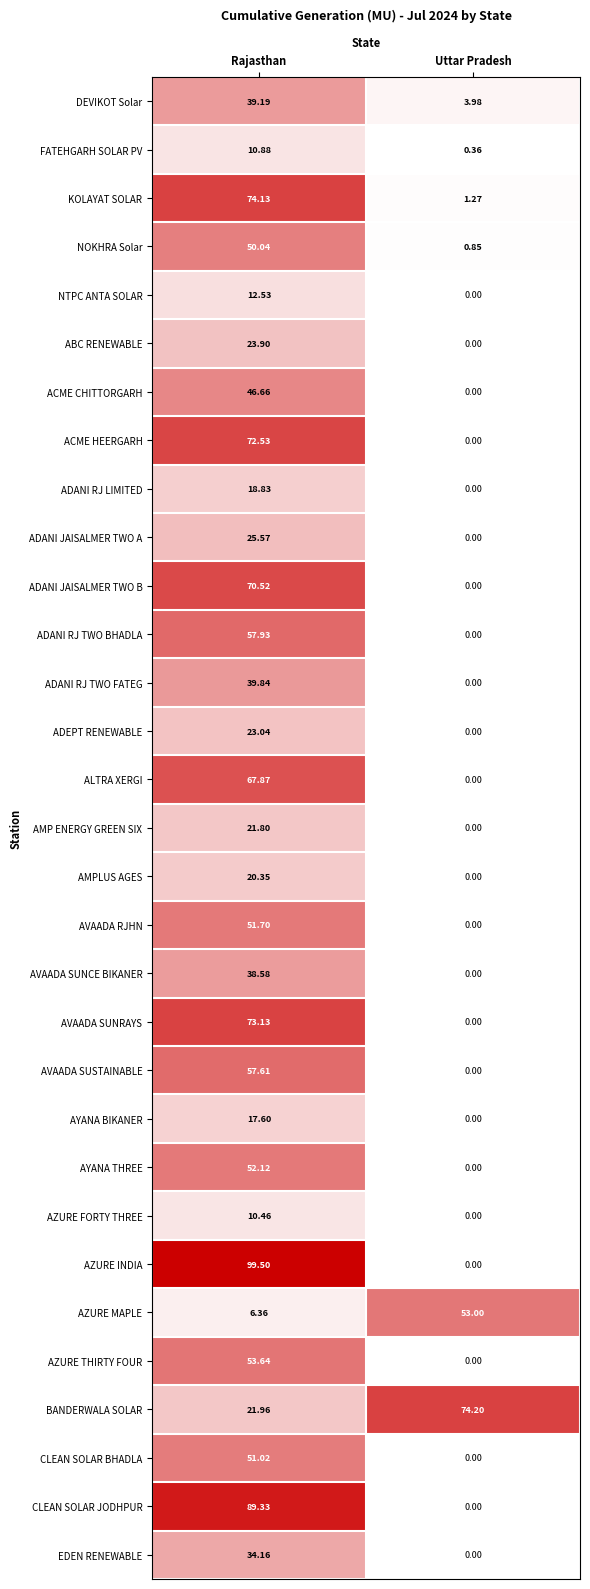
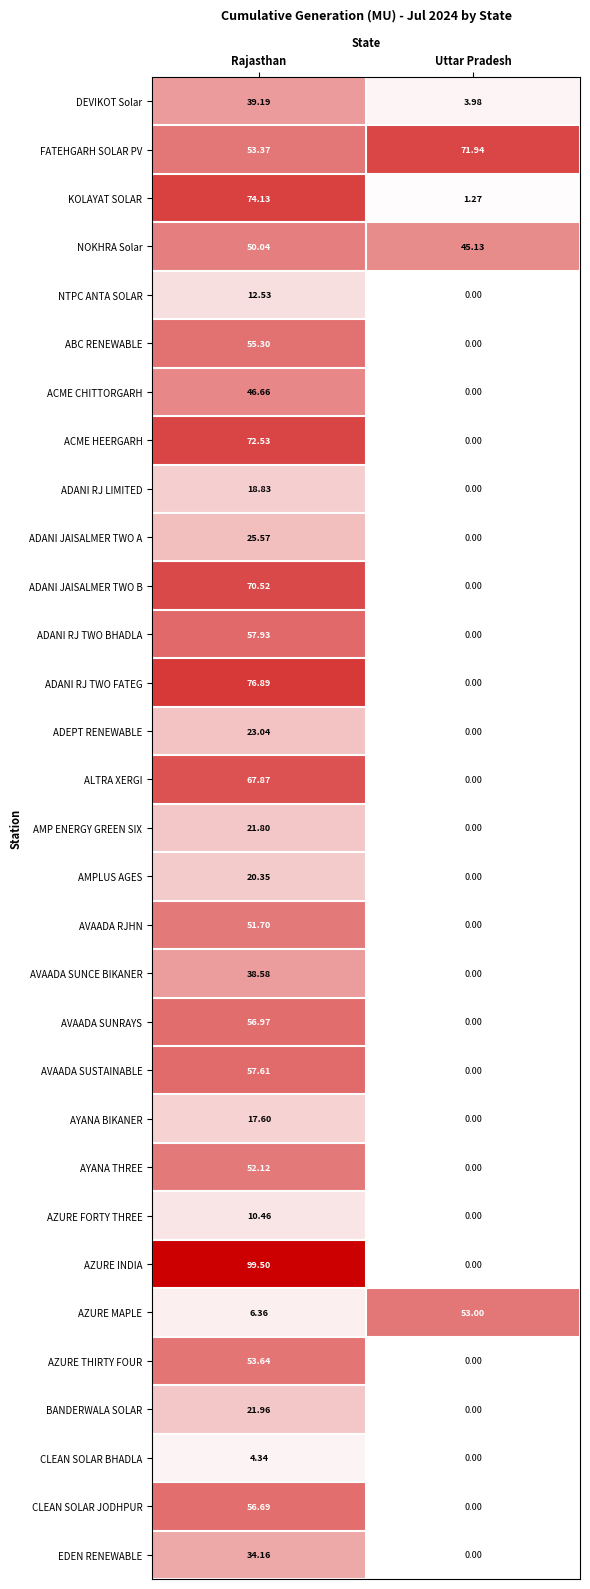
FATEHGARH SOLAR PV, Rajasthan: 10.88 -> 53.37
FATEHGARH SOLAR PV, Uttar Pradesh: 0.36 -> 71.94
NOKHRA Solar, Uttar Pradesh: 0.85 -> 45.13
ABC RENEWABLE, Rajasthan: 23.90 -> 55.30
ADANI RJ TWO FATEG, Rajasthan: 39.84 -> 76.89
AVAADA SUNRAYS, Rajasthan: 73.13 -> 56.97
BANDERWALA SOLAR, Uttar Pradesh: 74.20 -> 0.00
CLEAN SOLAR BHADLA, Rajasthan: 51.02 -> 4.34
CLEAN SOLAR JODHPUR, Rajasthan: 89.33 -> 56.69
